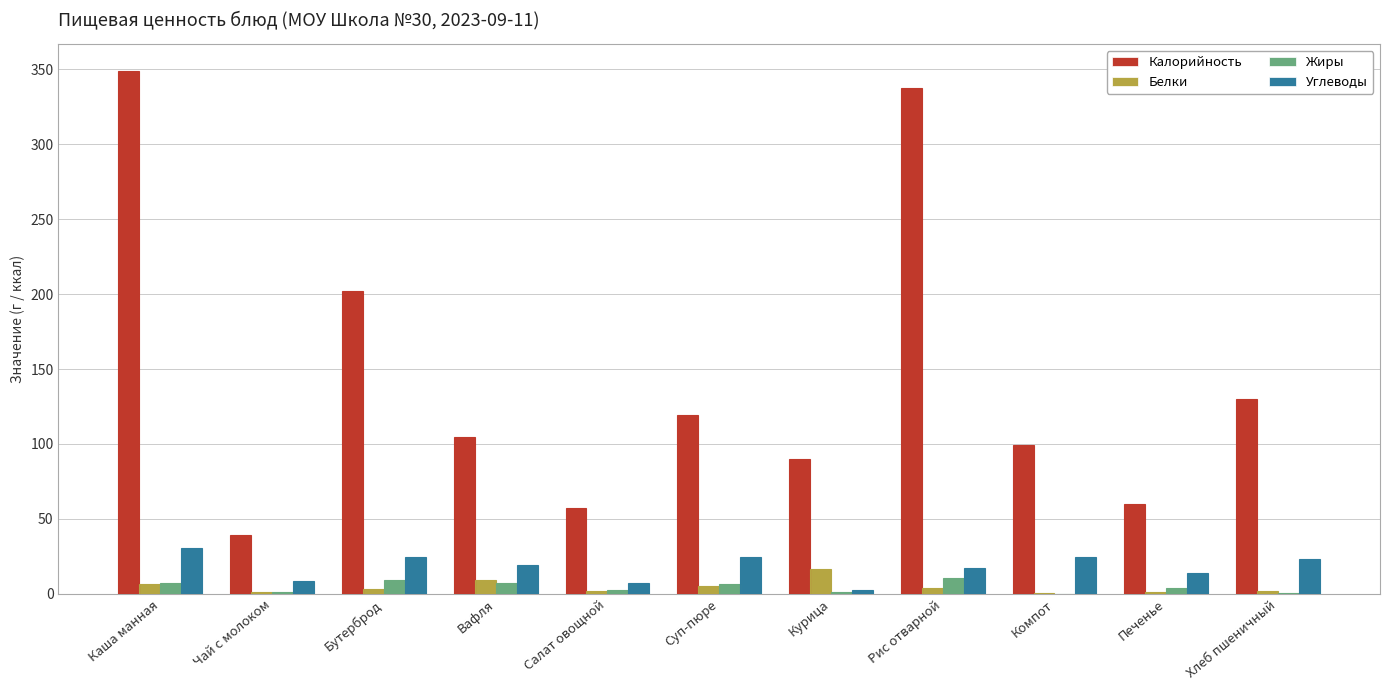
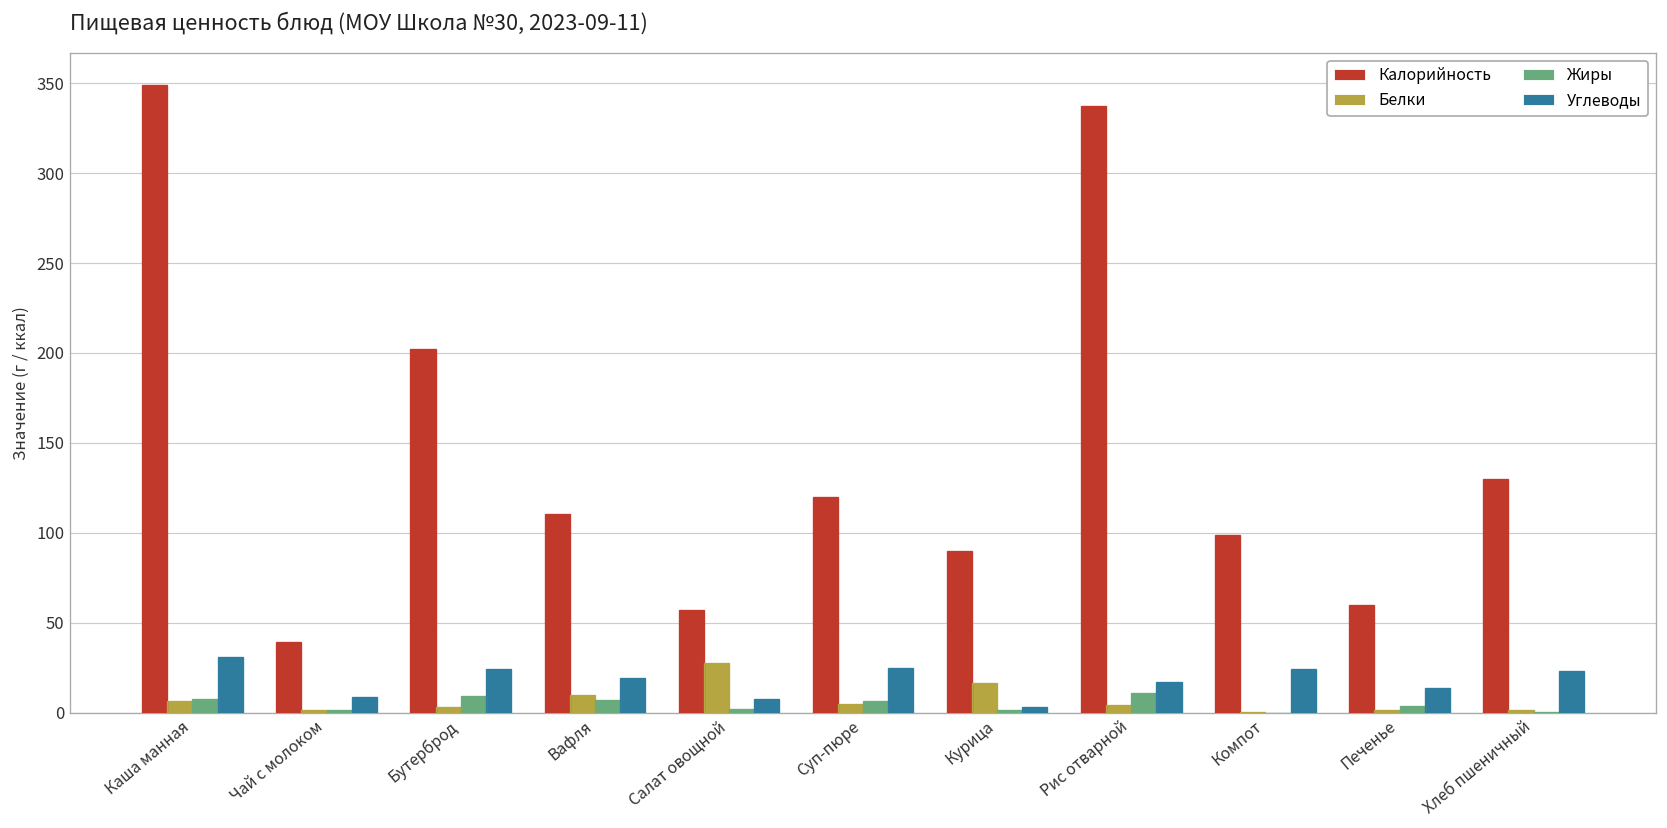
Калорийность, Вафля: 104 -> 111
Белки, Салат овощной: 2 -> 28
